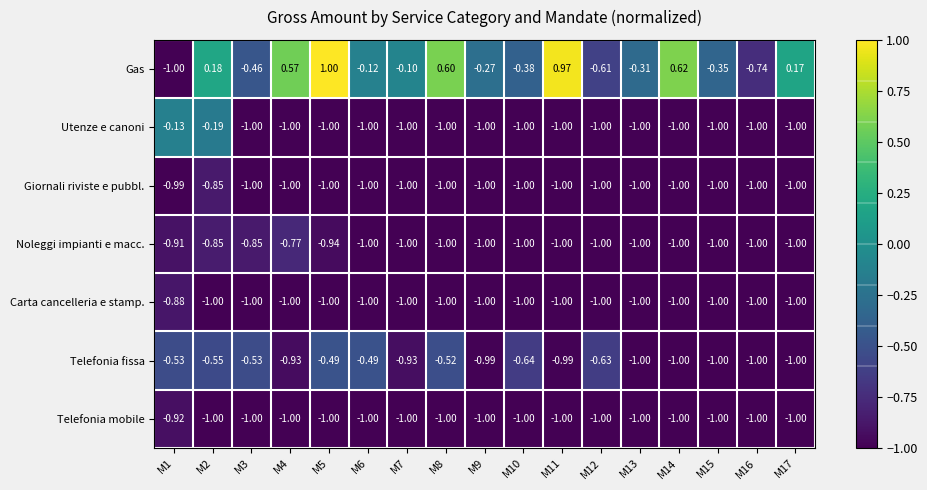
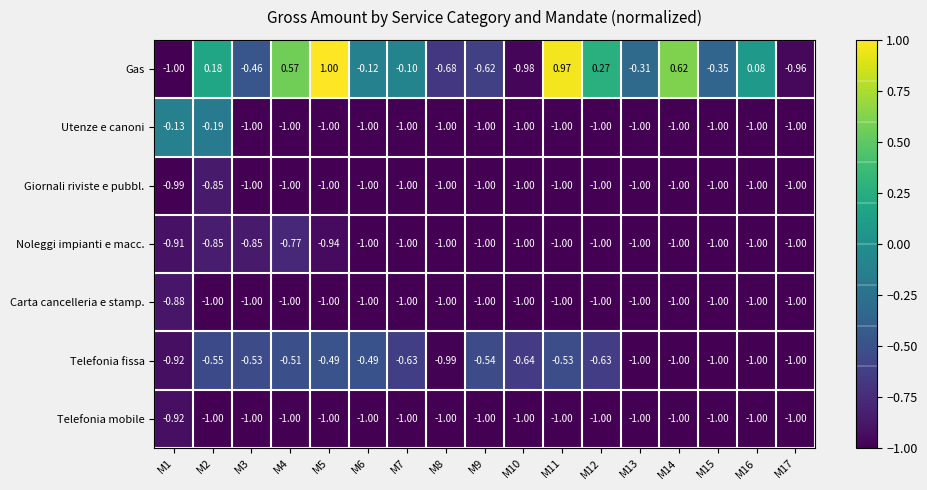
Gas, M8: 0.60 -> -0.68
Gas, M9: -0.27 -> -0.62
Gas, M10: -0.38 -> -0.98
Gas, M12: -0.61 -> 0.27
Gas, M16: -0.74 -> 0.08
Gas, M17: 0.17 -> -0.96
Telefonia fissa, M1: -0.53 -> -0.92
Telefonia fissa, M4: -0.93 -> -0.51
Telefonia fissa, M7: -0.93 -> -0.63
Telefonia fissa, M8: -0.52 -> -0.99
Telefonia fissa, M9: -0.99 -> -0.54
Telefonia fissa, M11: -0.99 -> -0.53
